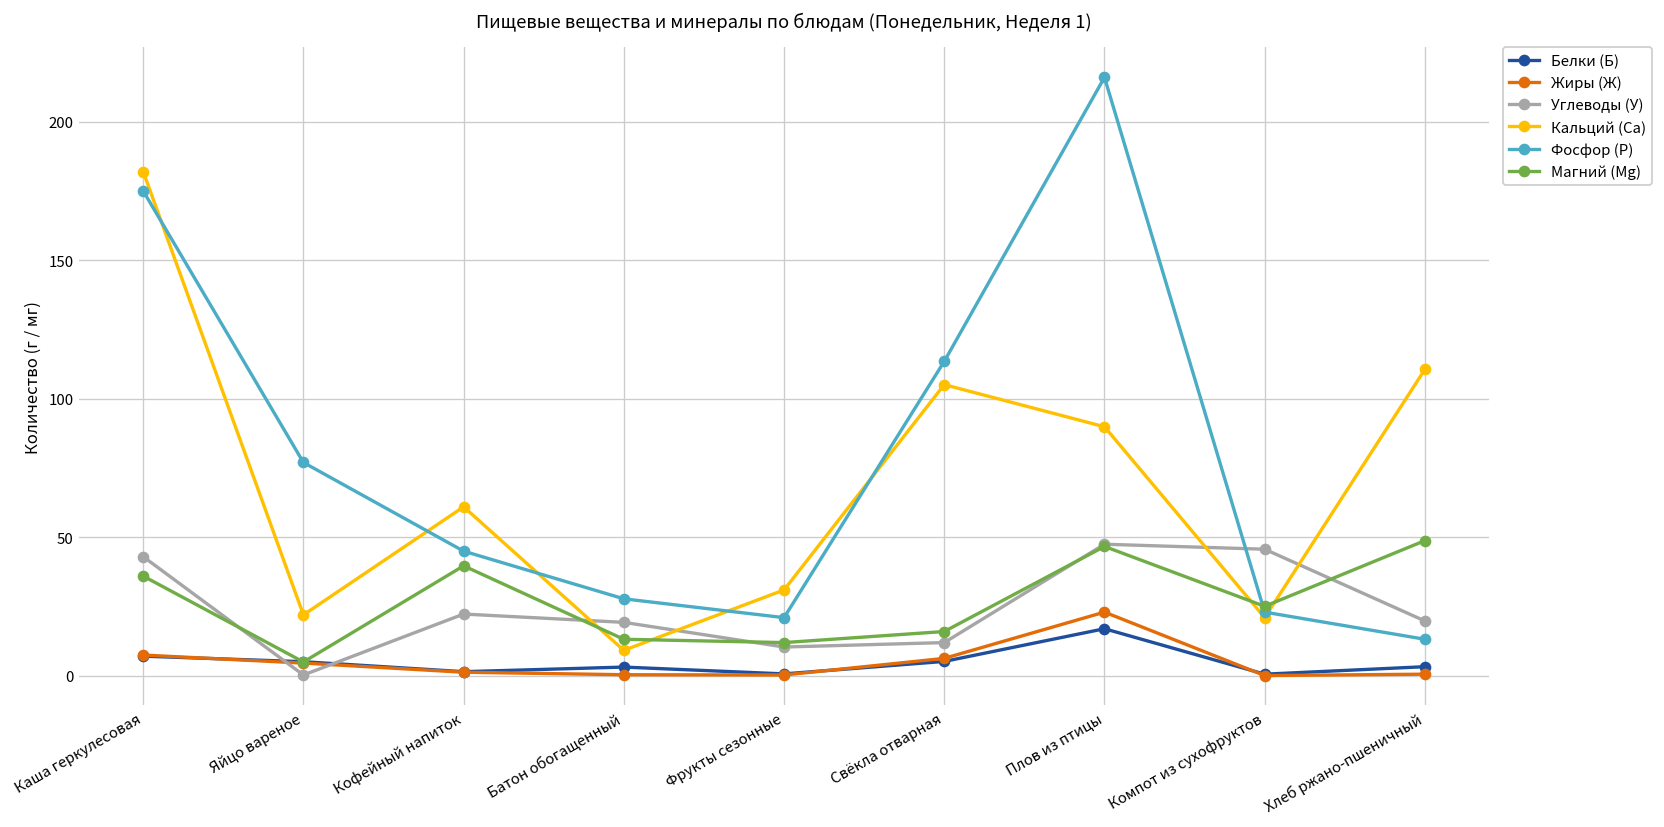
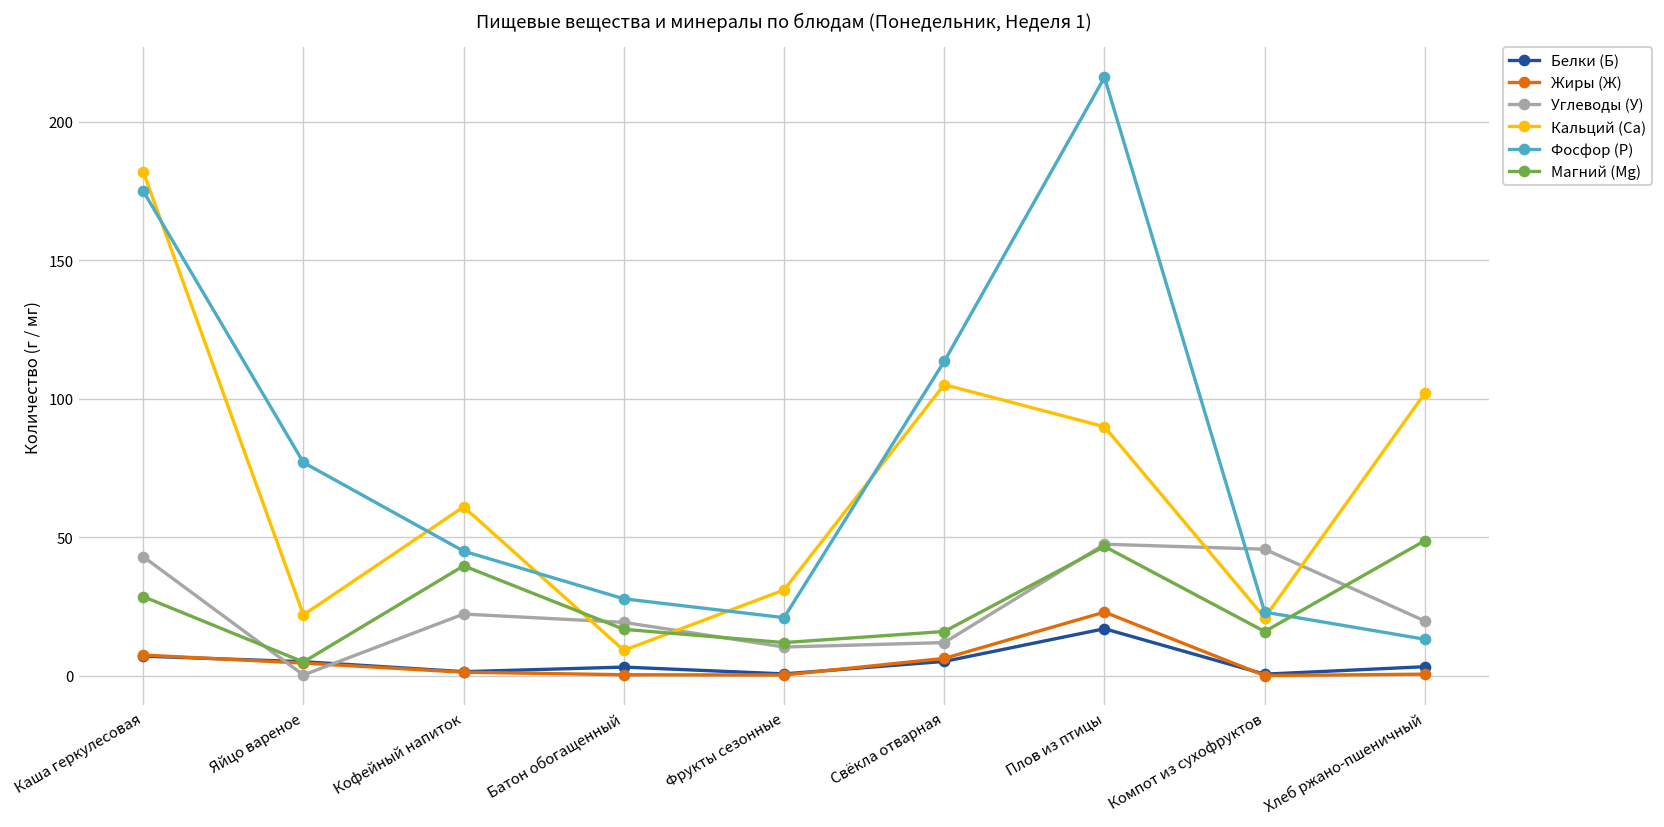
Магний (Mg), Каша геркулесовая: 36 -> 29
Магний (Mg), Батон обогащенный: 13 -> 17
Магний (Mg), Компот из сухофруктов: 25 -> 16
Кальций (Са), Хлеб ржано-пшеничный: 111 -> 102
